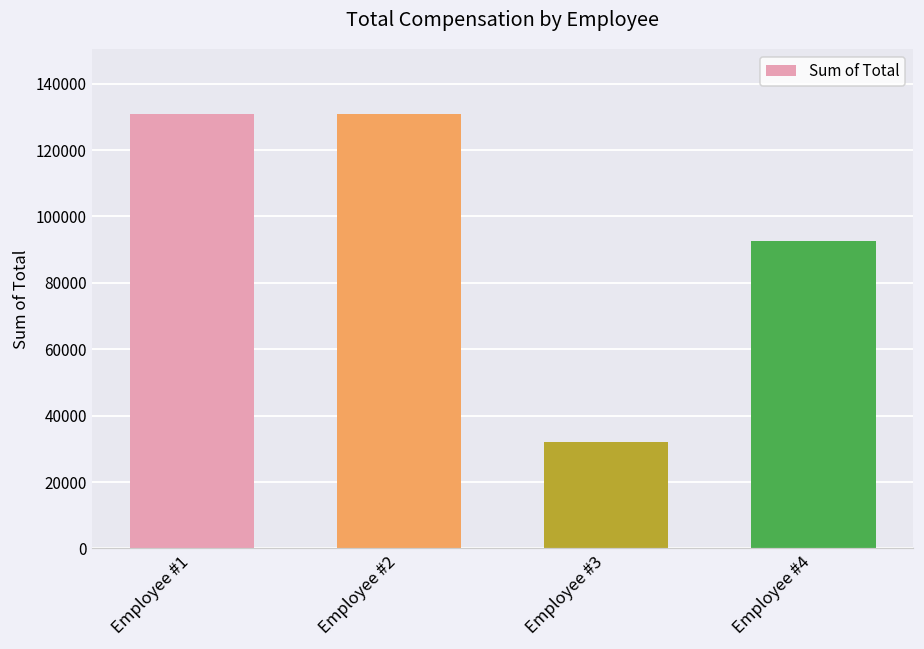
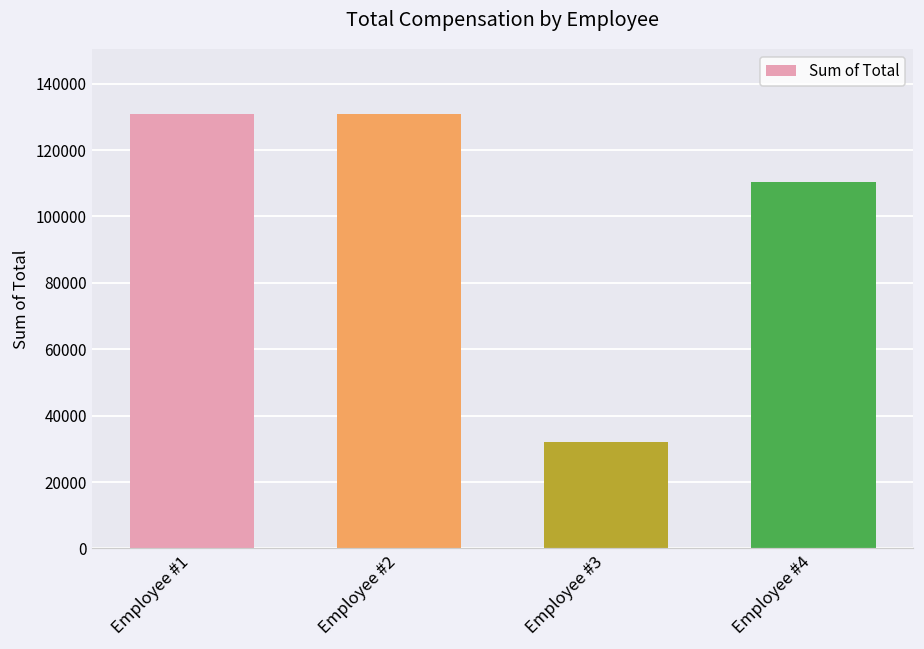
Employee #4: 93000 -> 110000
